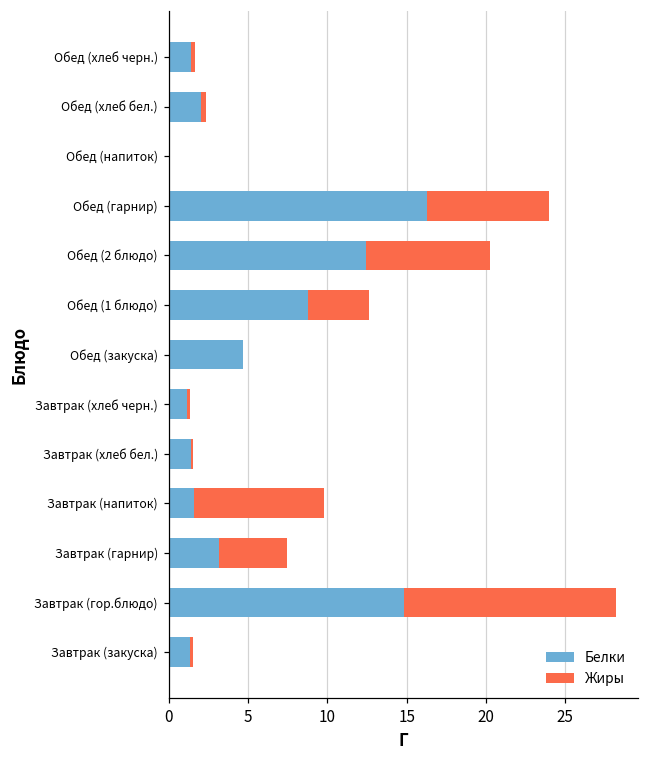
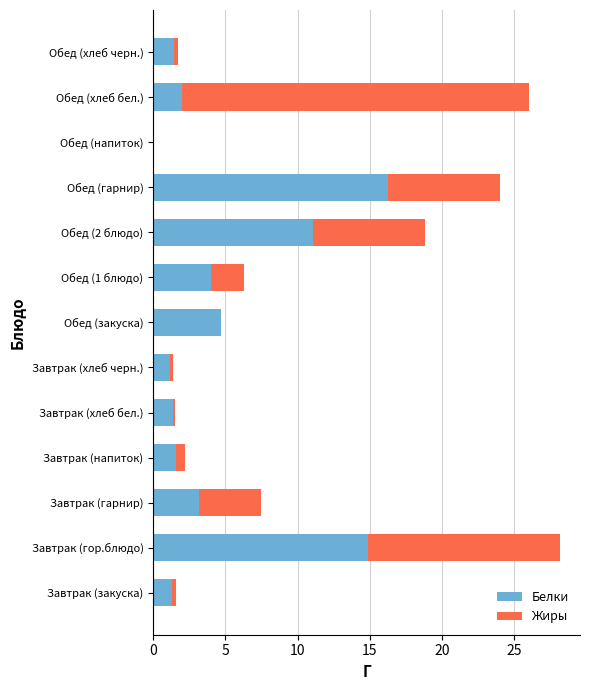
Жиры, Обед (хлеб бел.): 0.3 -> 24.0
Белки, Обед (2 блюдо): 12.4 -> 11.1
Белки, Обед (1 блюдо): 8.8 -> 4.0
Жиры, Обед (1 блюдо): 3.8 -> 2.3
Жиры, Завтрак (напиток): 8.2 -> 0.6
